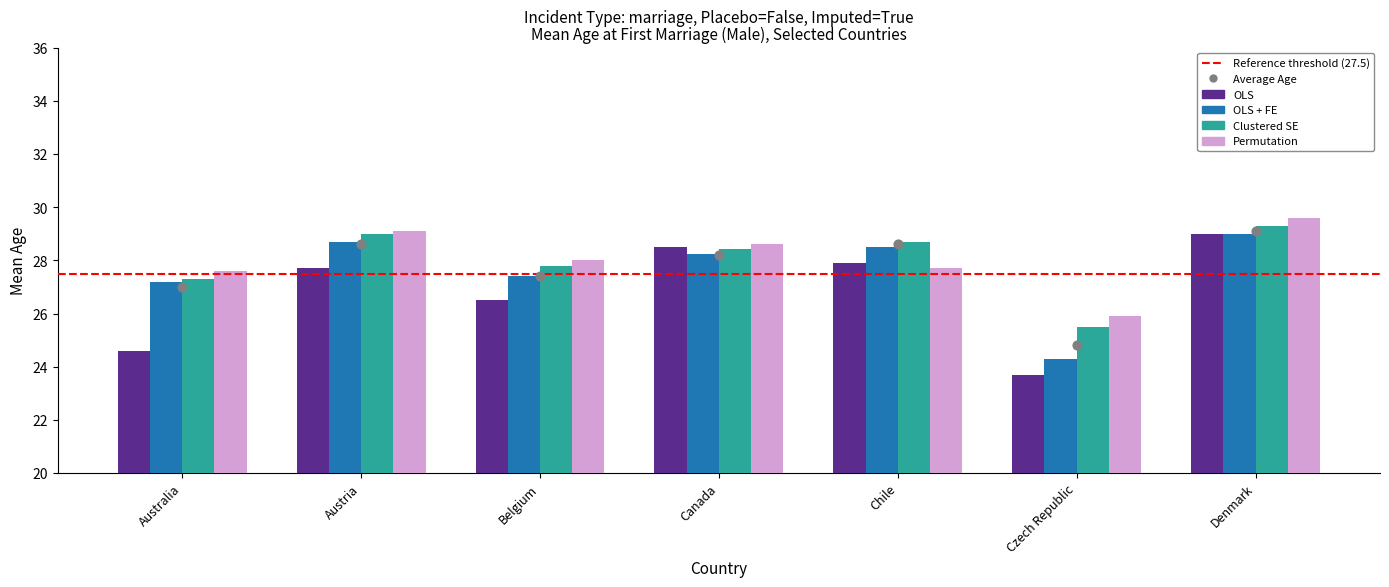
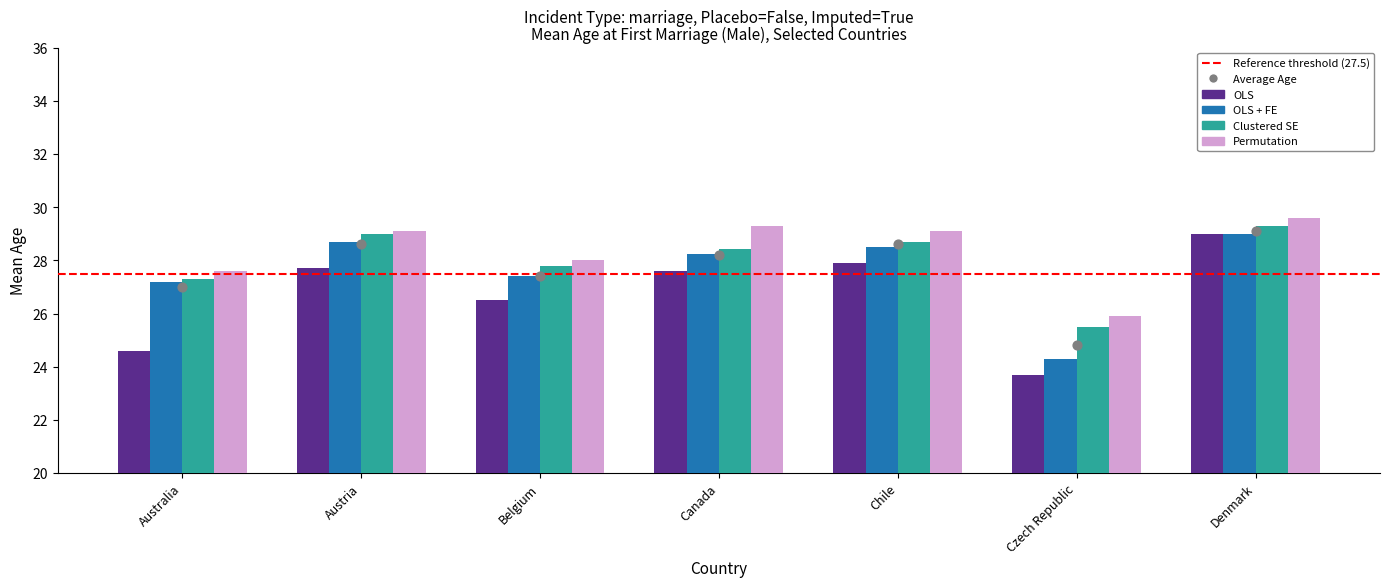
OLS, Canada: 28.5 -> 27.6
Permutation, Canada: 28.6 -> 29.3
Permutation, Chile: 27.7 -> 29.1
